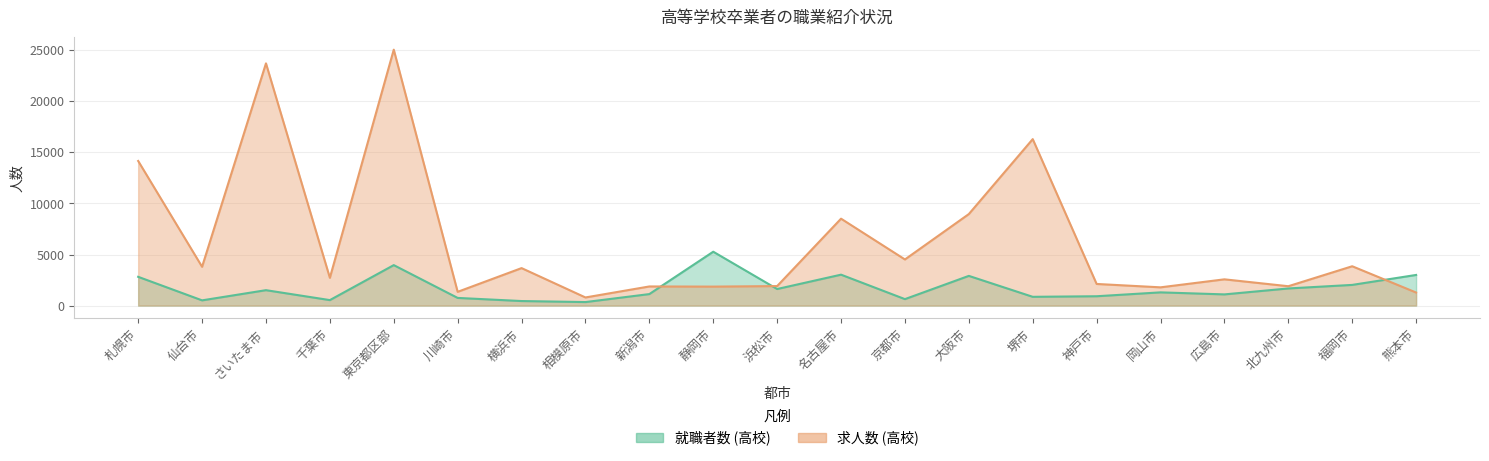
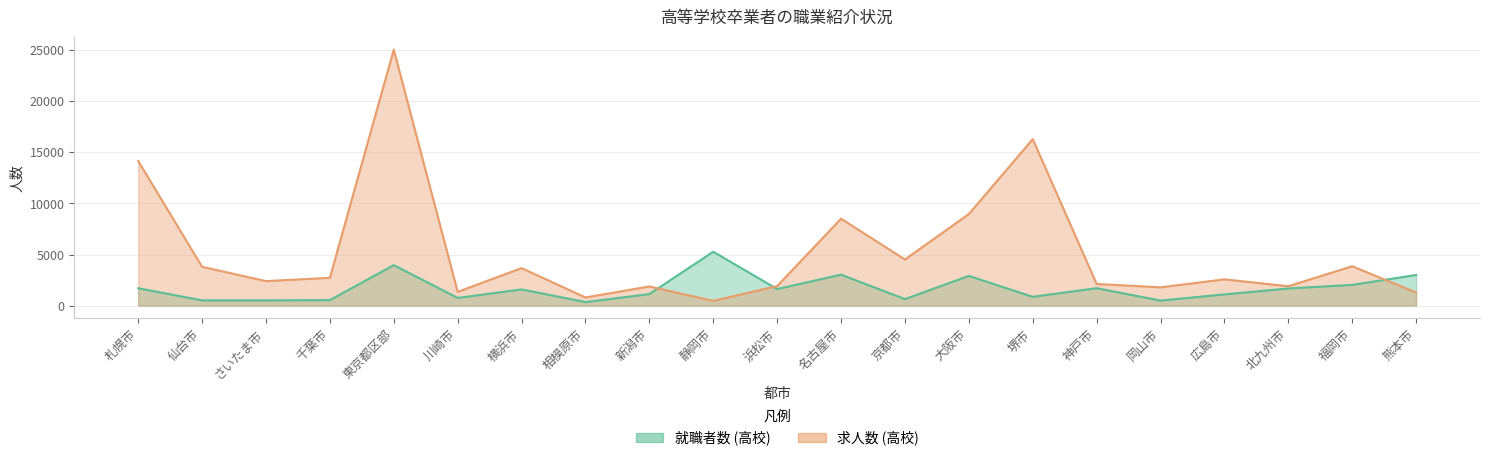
就職者数 (高校), 札幌市: 2800 -> 1700
就職者数 (高校), さいたま市: 1500 -> 500
求人数 (高校), さいたま市: 23700 -> 2400
就職者数 (高校), 横浜市: 400 -> 1600
求人数 (高校), 静岡市: 1900 -> 500
就職者数 (高校), 神戸市: 900 -> 1700
就職者数 (高校), 岡山市: 1300 -> 500
